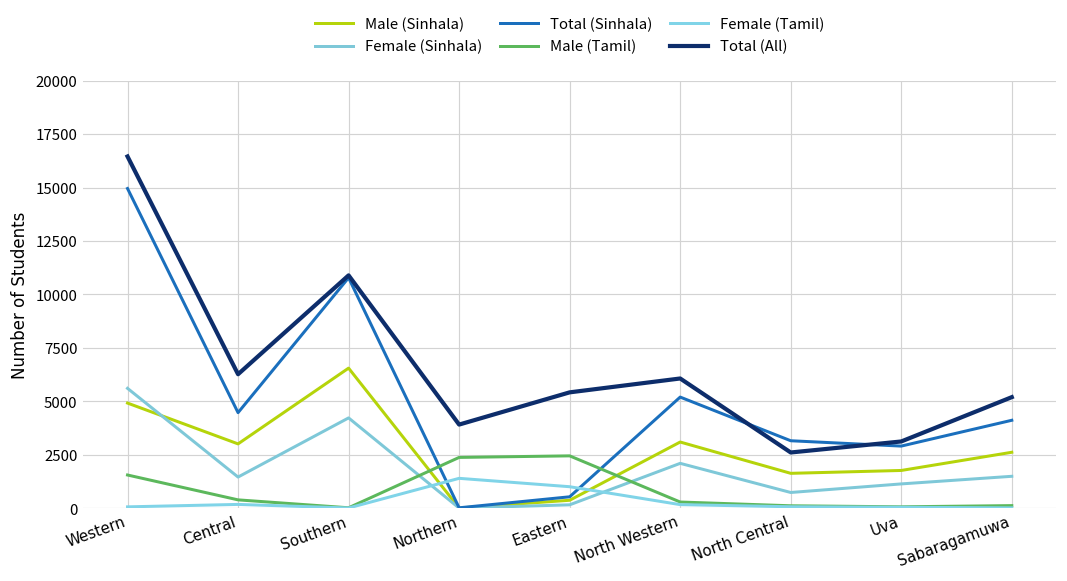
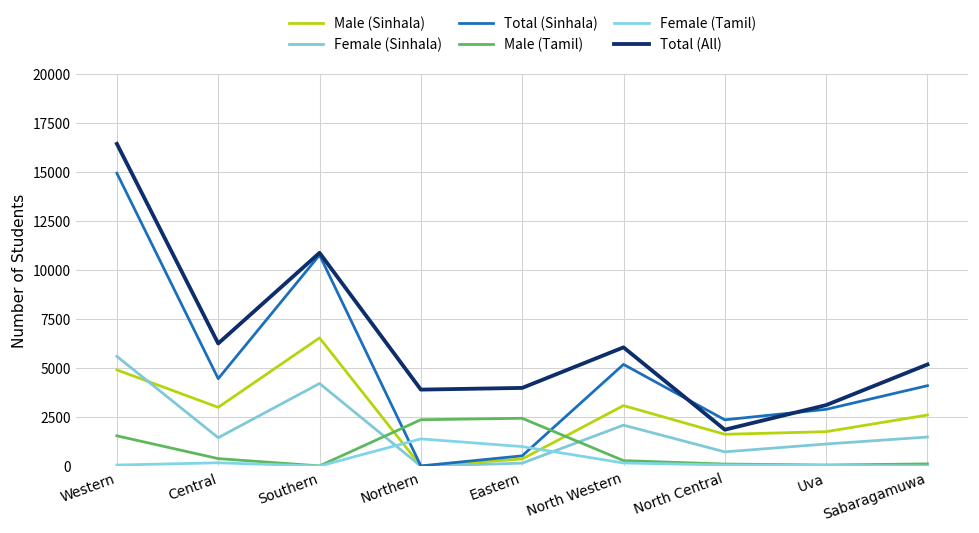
Total (All), Eastern: 5400 -> 4000
Total (Sinhala), North Central: 3200 -> 2400
Total (All), North Central: 2600 -> 1900
